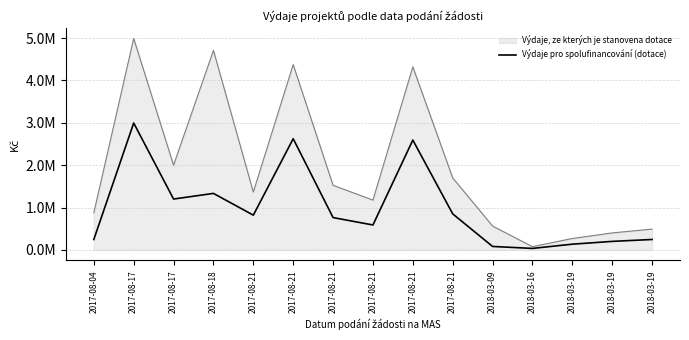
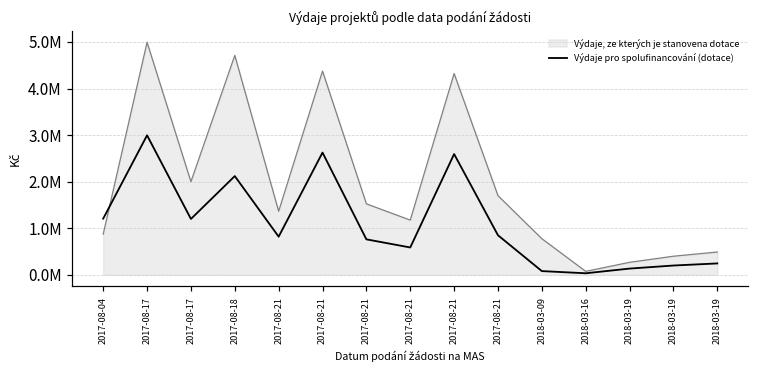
Výdaje pro spolufinancování (dotace), 2017-08-04: 200000 -> 1200000
Výdaje pro spolufinancování (dotace), 2017-08-18: 1300000 -> 2100000
Výdaje, ze kterých je stanovena dotace, 2018-03-09: 600000 -> 800000
